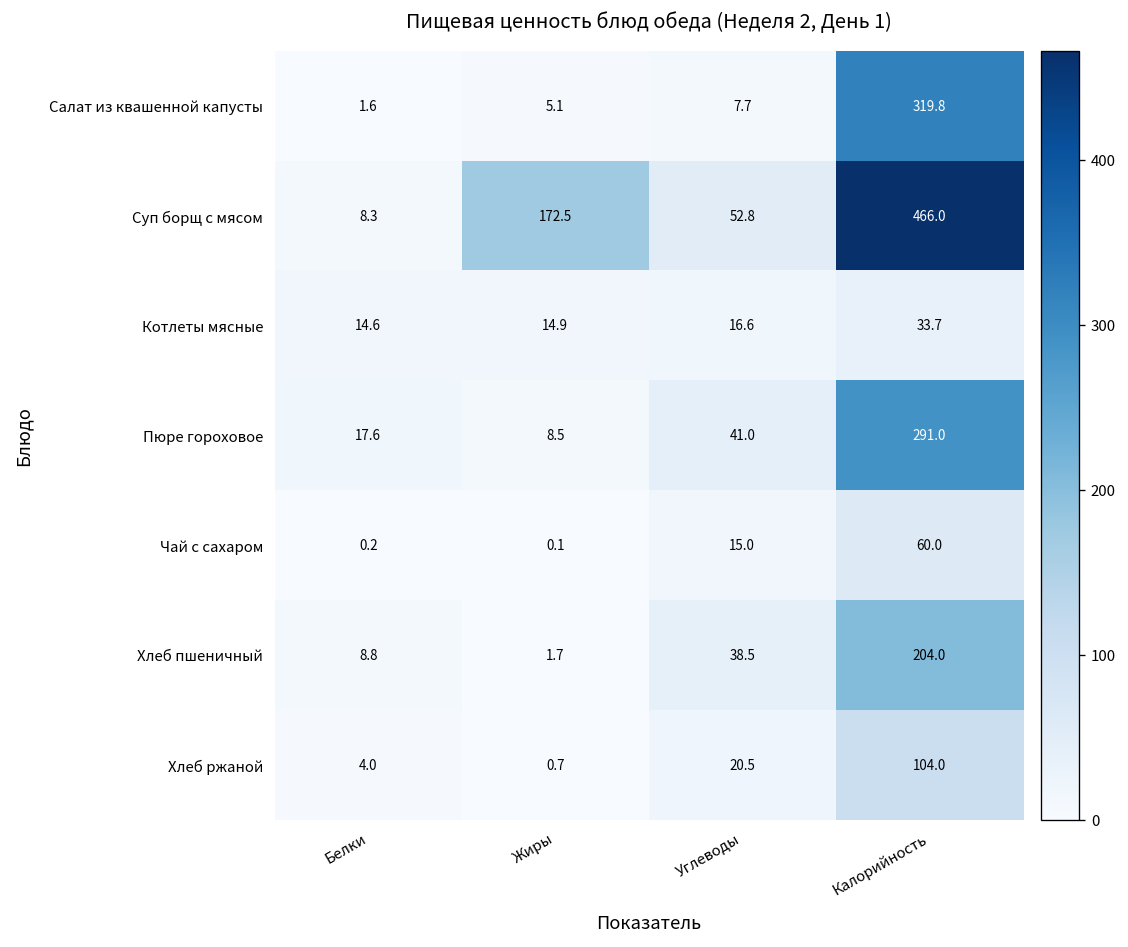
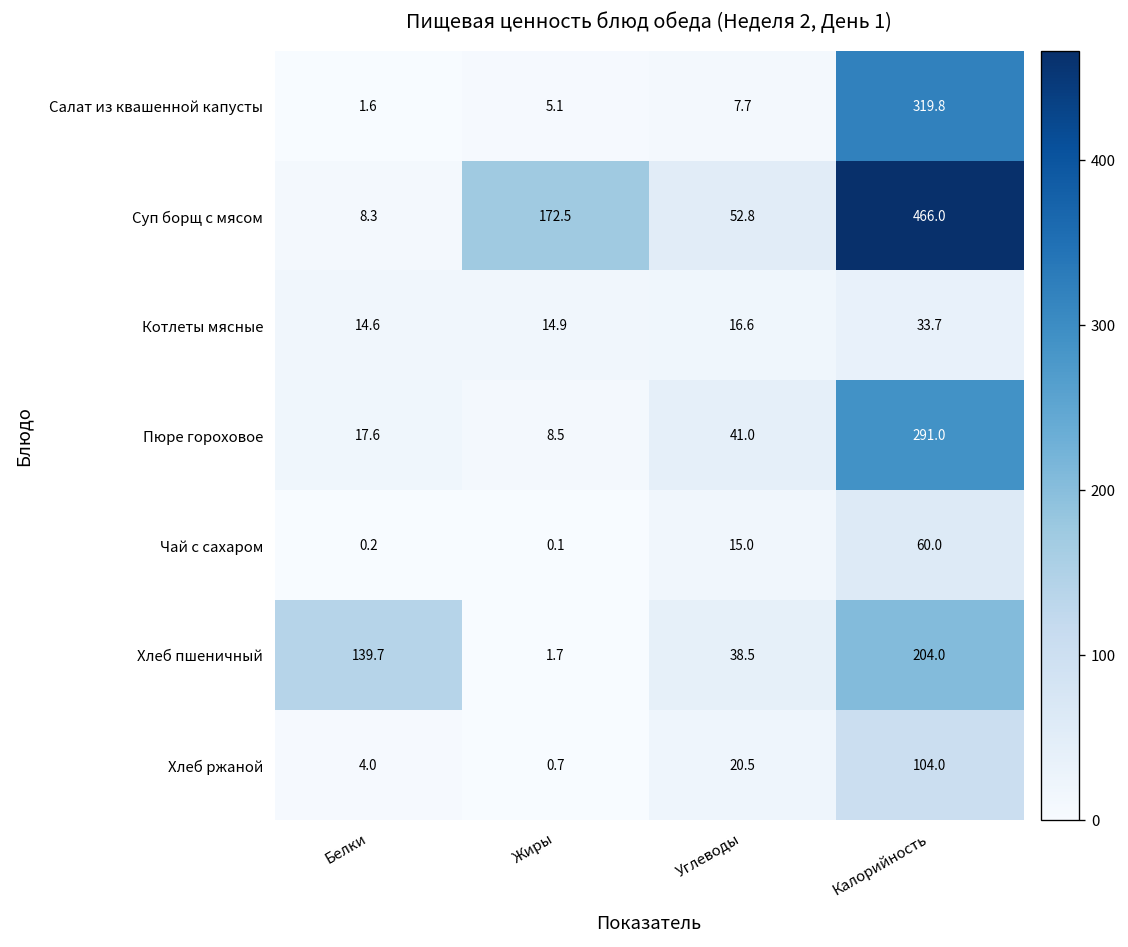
Хлеб пшеничный, Белки: 8.8 -> 139.7
